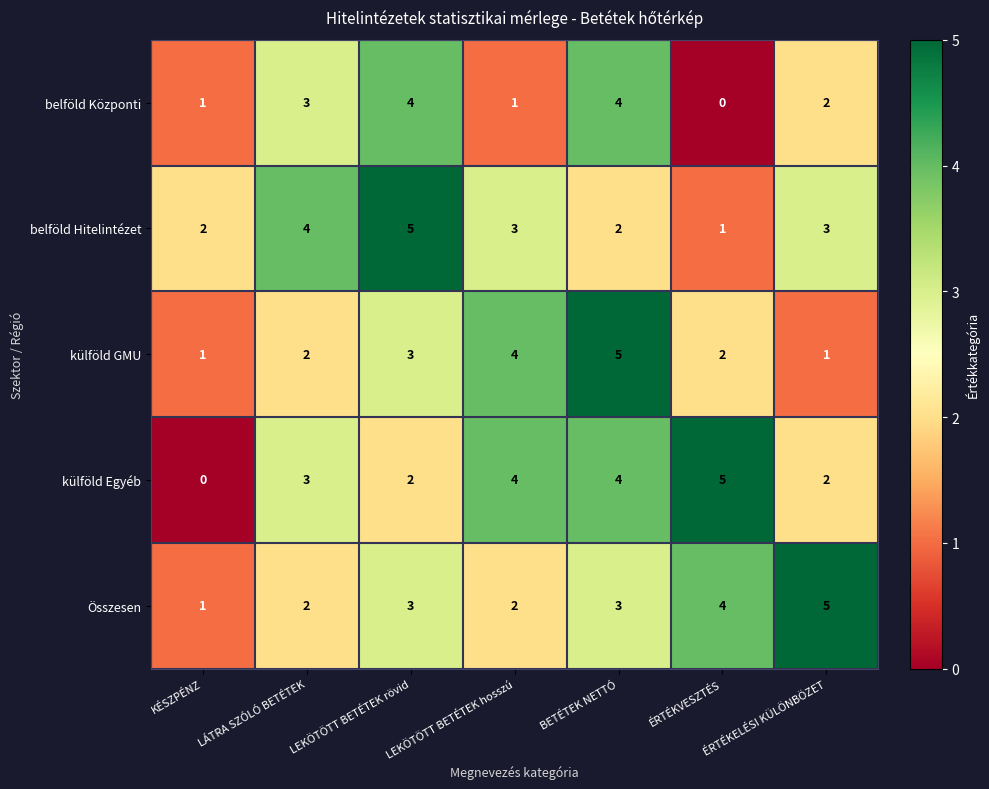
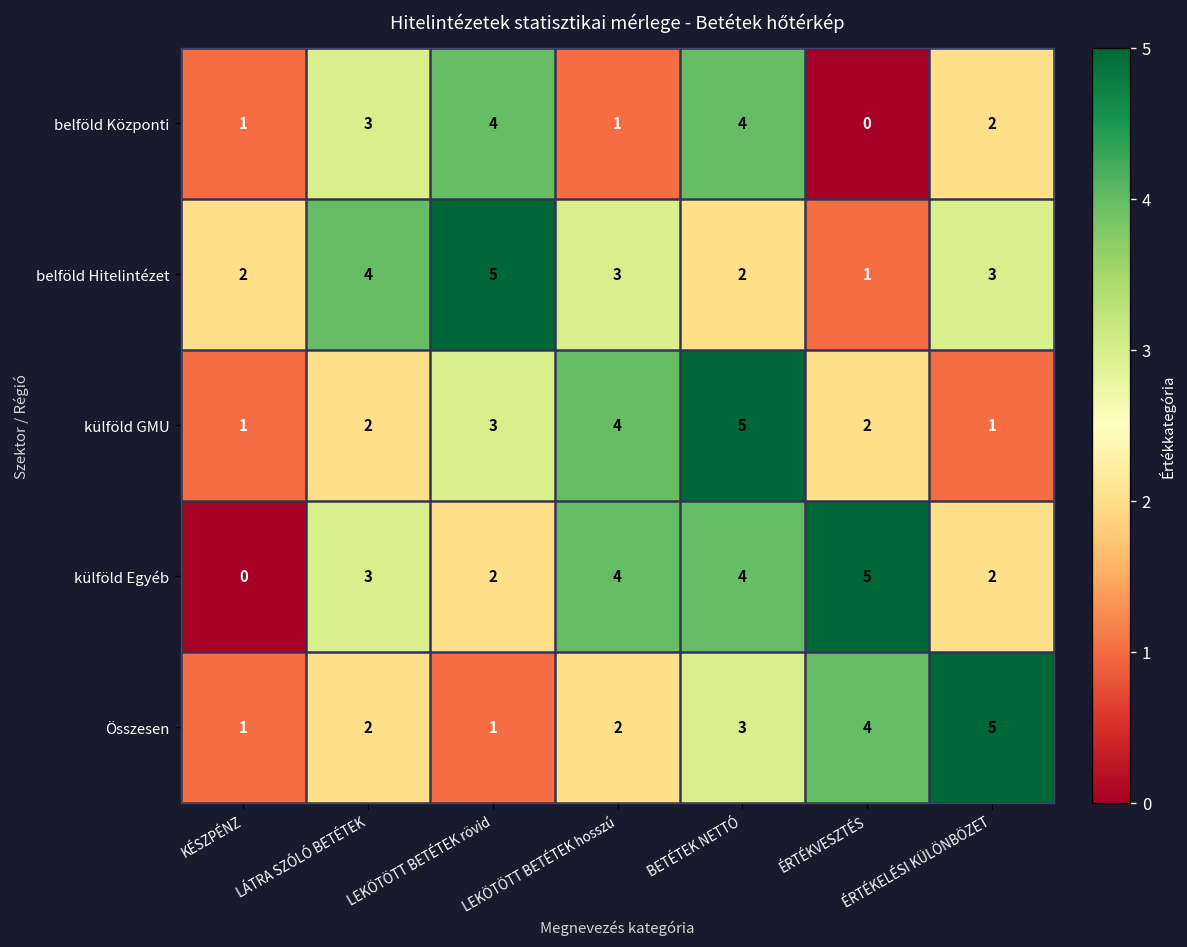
Összesen, LEKÖTÖTT BETÉTEK rövid: 3 -> 1
